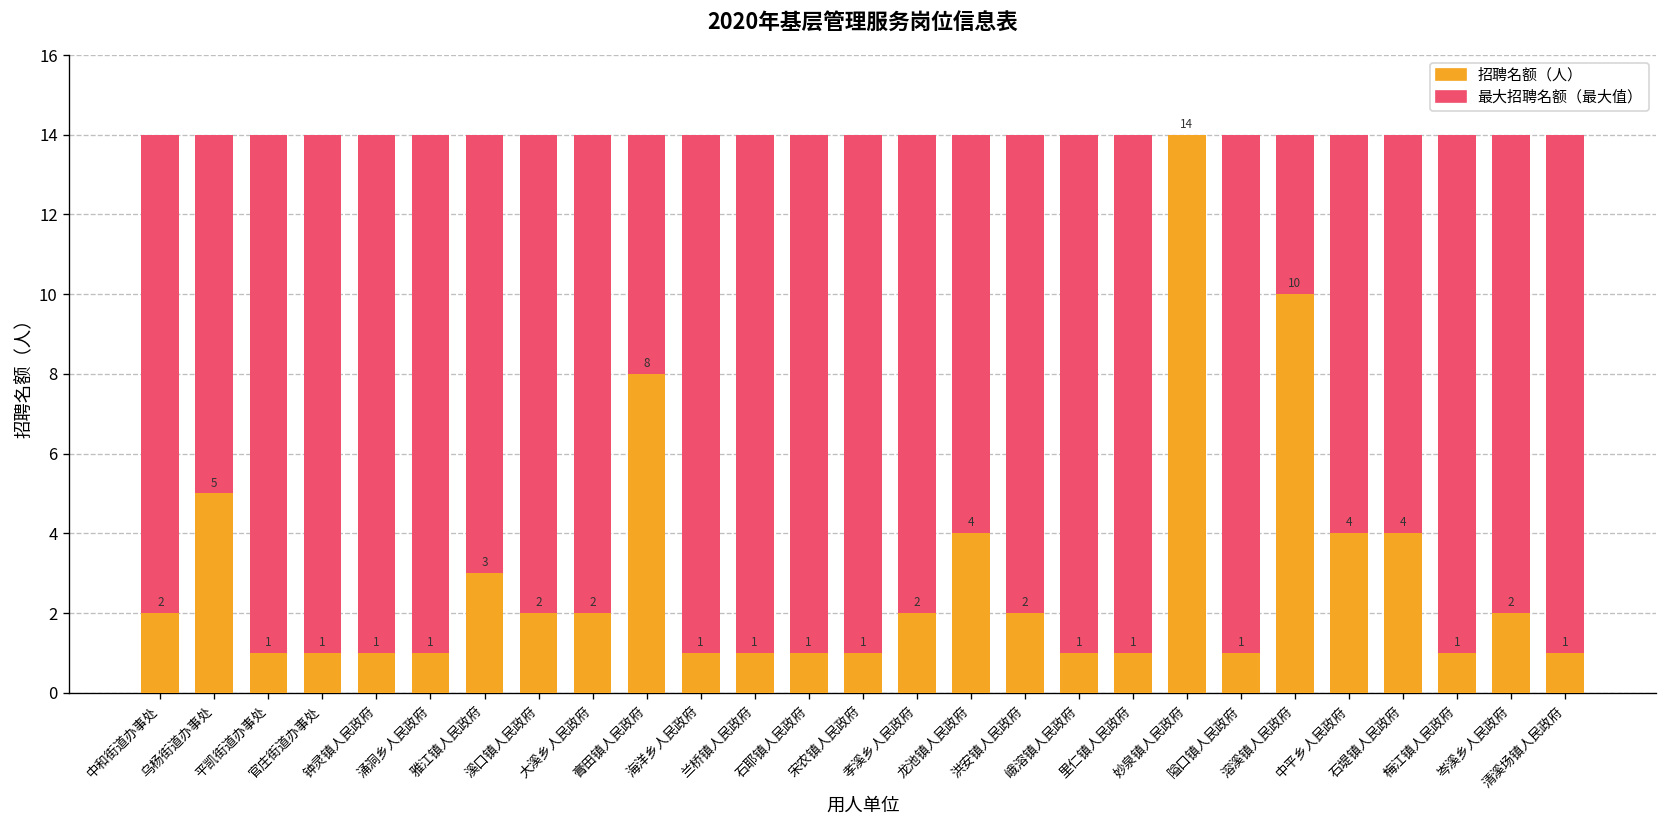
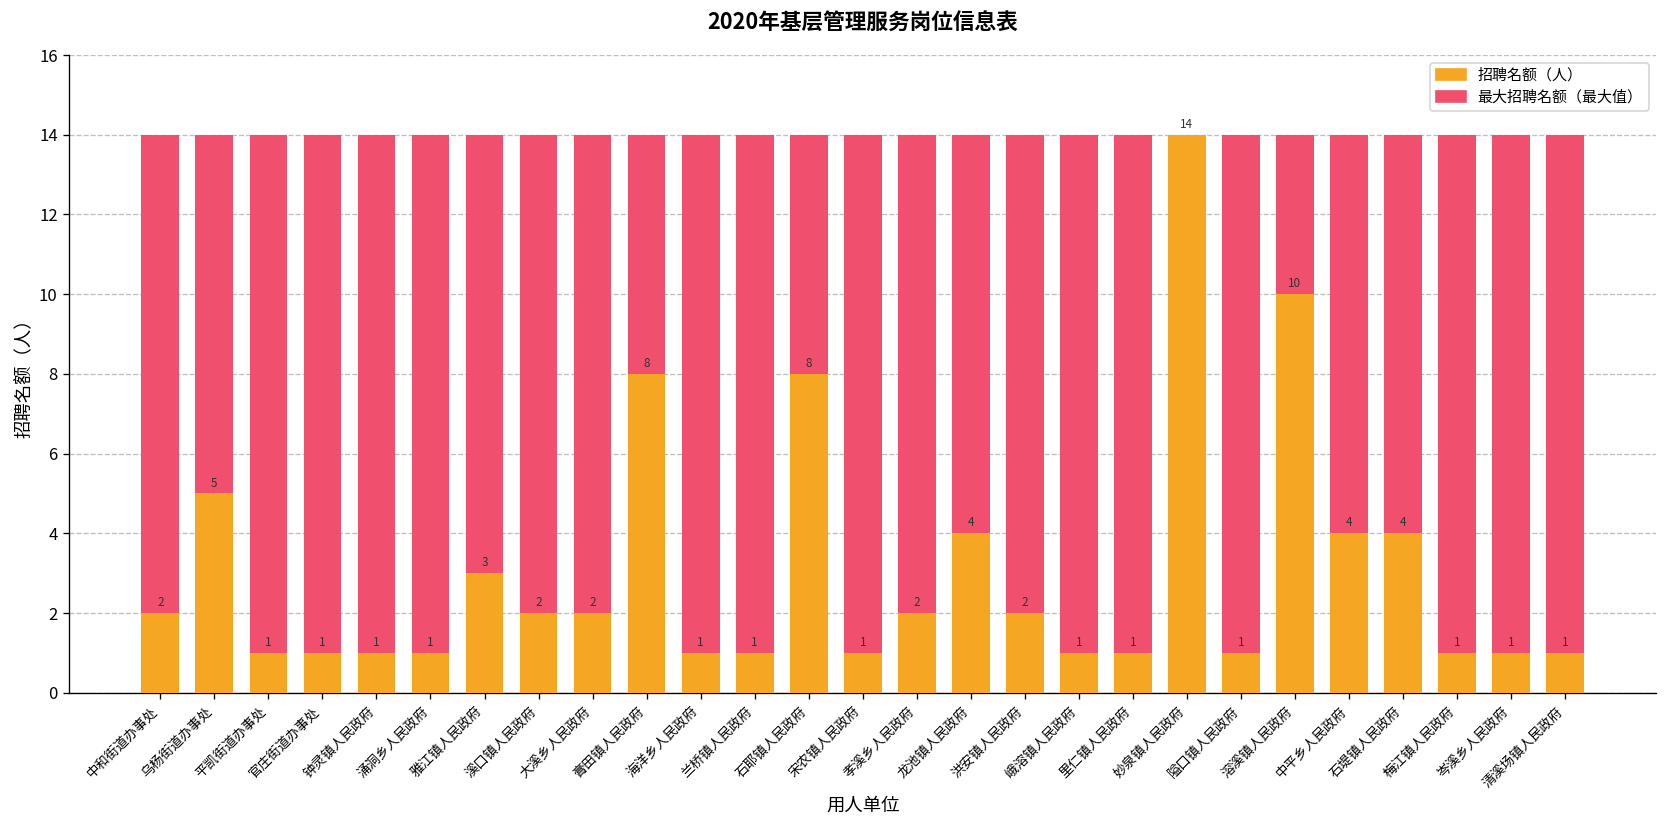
招聘名额（人）, 石耶镇人民政府: 1 -> 8
招聘名额（人）, 岑溪乡人民政府: 2 -> 1
